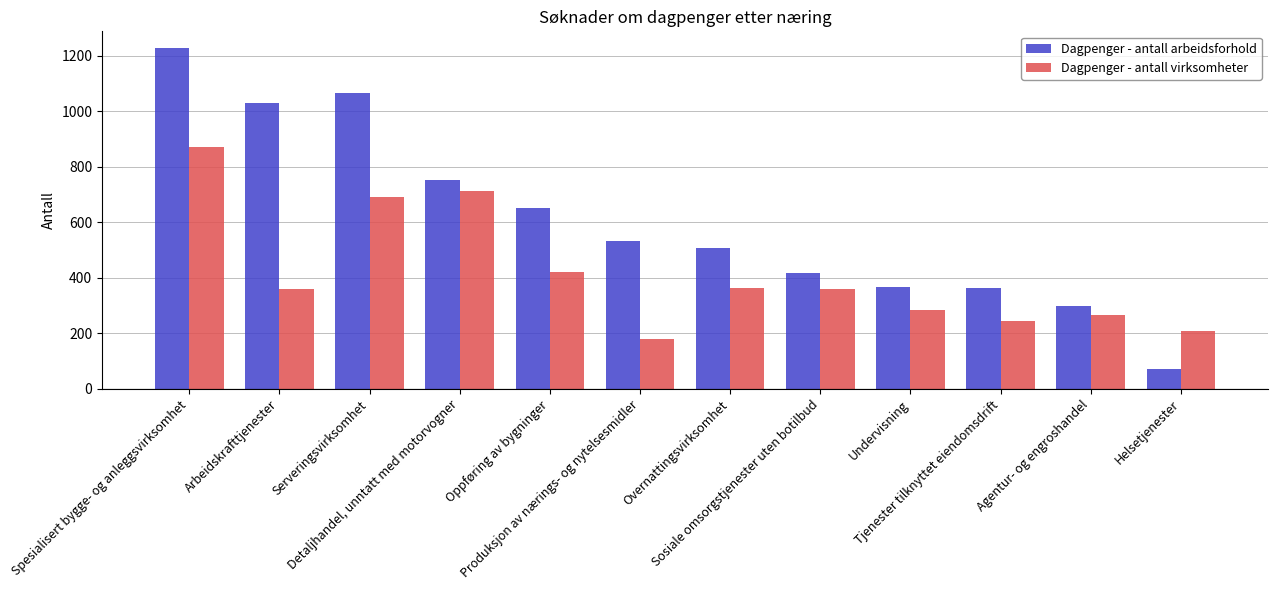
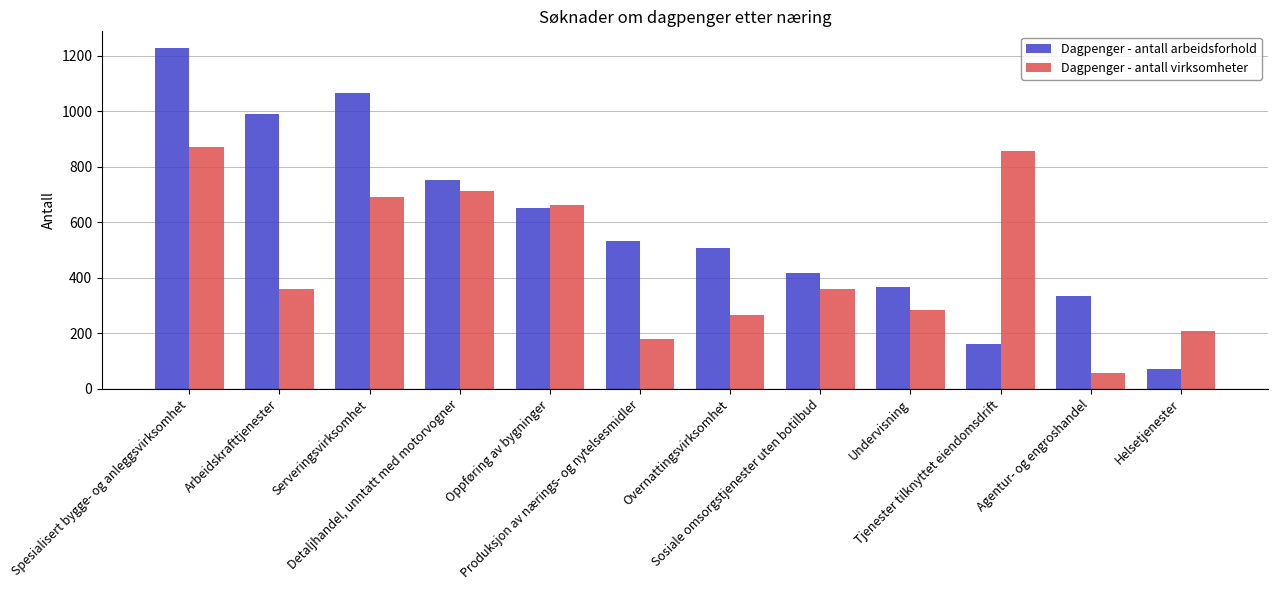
Dagpenger - antall arbeidsforhold, Arbeidskrafttjenester: 1030 -> 990
Dagpenger - antall virksomheter, Oppføring av bygninger: 420 -> 660
Dagpenger - antall virksomheter, Overnattingsvirksomhet: 360 -> 270
Dagpenger - antall arbeidsforhold, Tjenester tilknyttet eiendomsdrift: 370 -> 160
Dagpenger - antall virksomheter, Tjenester tilknyttet eiendomsdrift: 250 -> 860
Dagpenger - antall arbeidsforhold, Agentur- og engroshandel: 300 -> 330
Dagpenger - antall virksomheter, Agentur- og engroshandel: 270 -> 60
